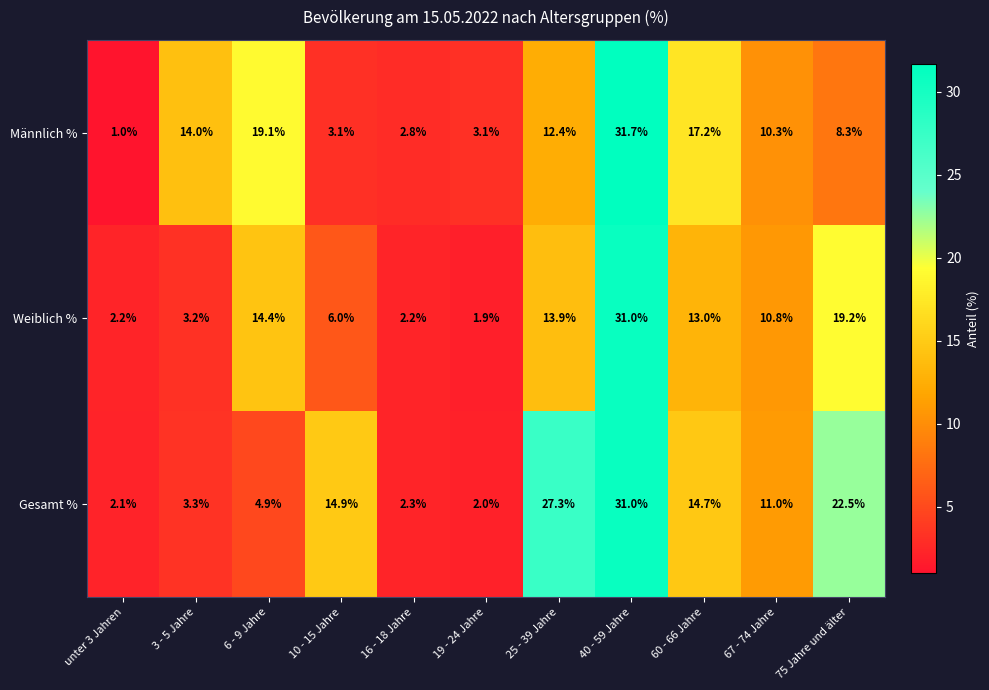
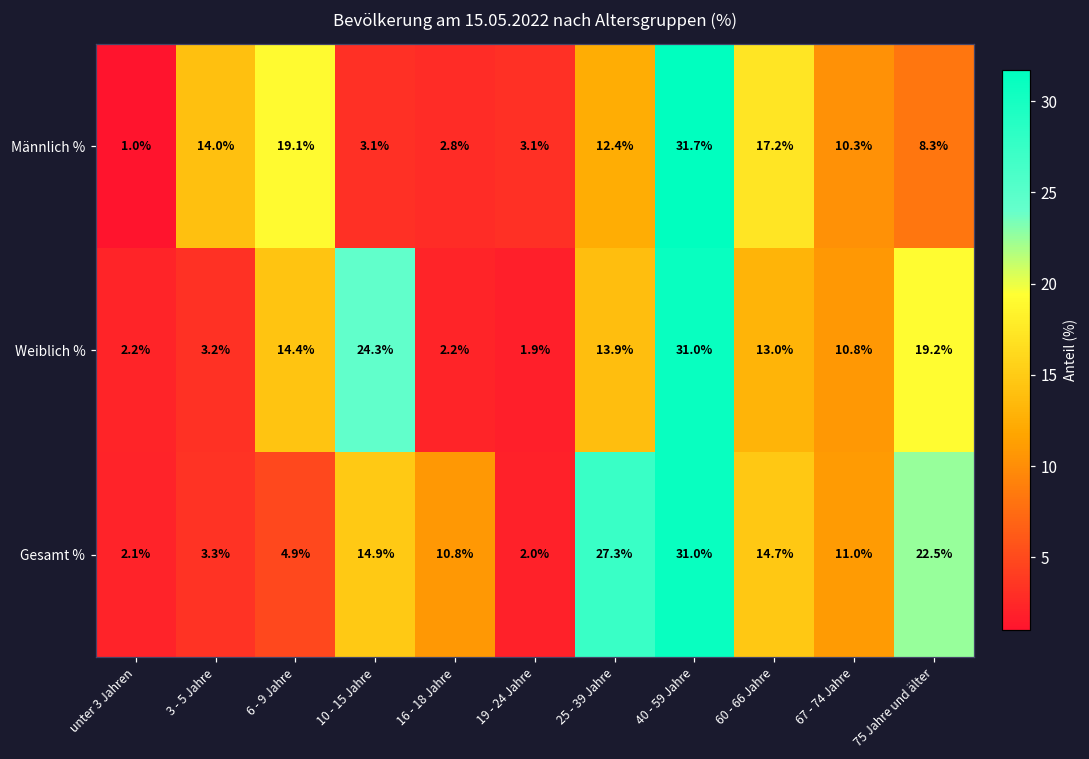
Weiblich %, 10 - 15 Jahre: 6.0% -> 24.3%
Gesamt %, 16 - 18 Jahre: 2.3% -> 10.8%
